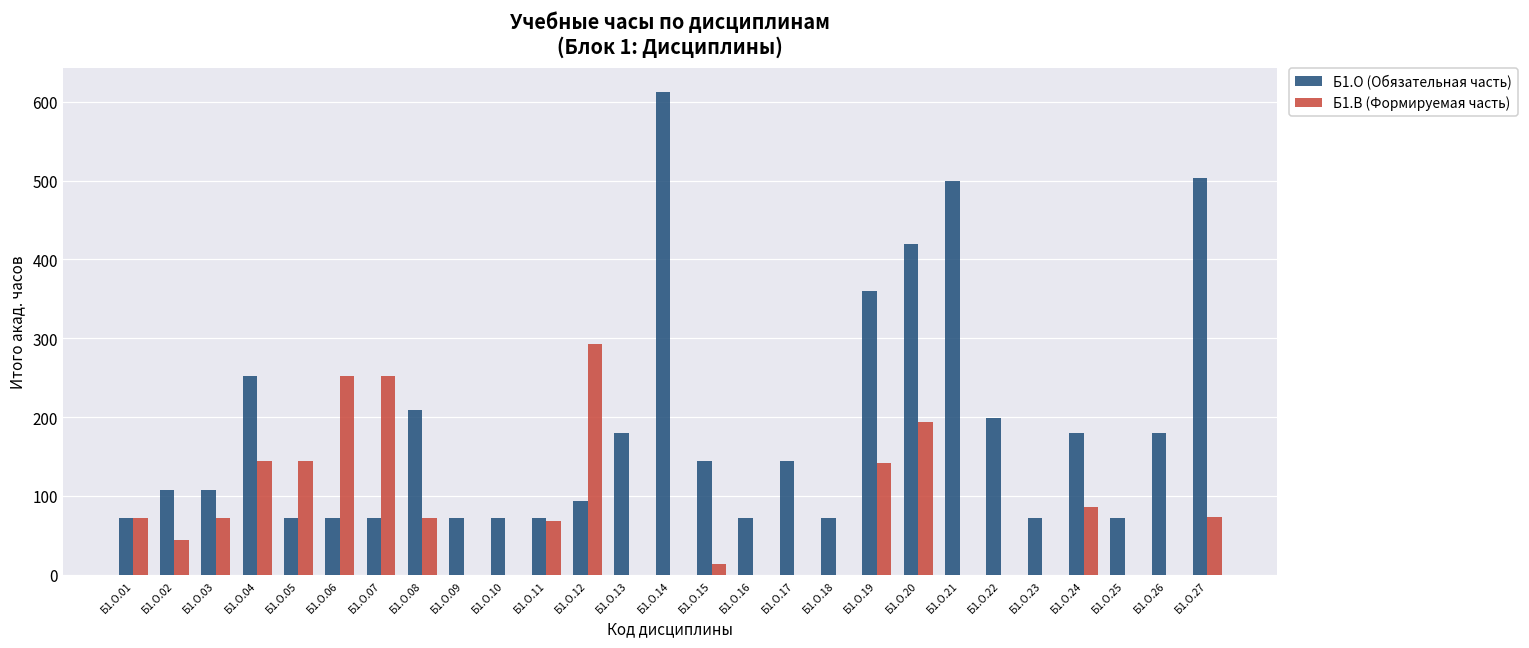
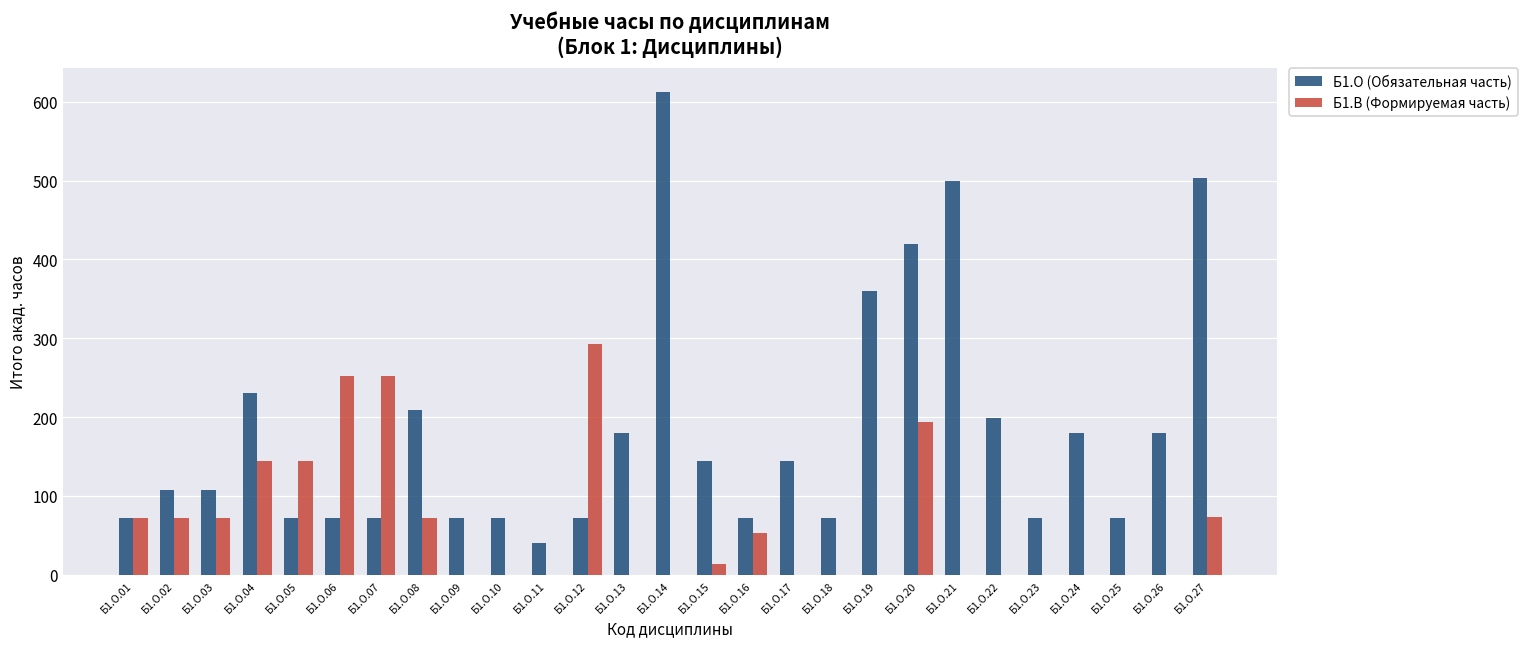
Б1.В (Формируемая часть), Б1.О.02: 40 -> 70
Б1.О (Обязательная часть), Б1.О.04: 250 -> 230
Б1.О (Обязательная часть), Б1.О.11: 70 -> 40
Б1.В (Формируемая часть), Б1.О.11: 70 -> 0
Б1.О (Обязательная часть), Б1.О.12: 90 -> 70
Б1.В (Формируемая часть), Б1.О.16: 0 -> 50
Б1.В (Формируемая часть), Б1.О.19: 140 -> 0
Б1.В (Формируемая часть), Б1.О.24: 90 -> 0
